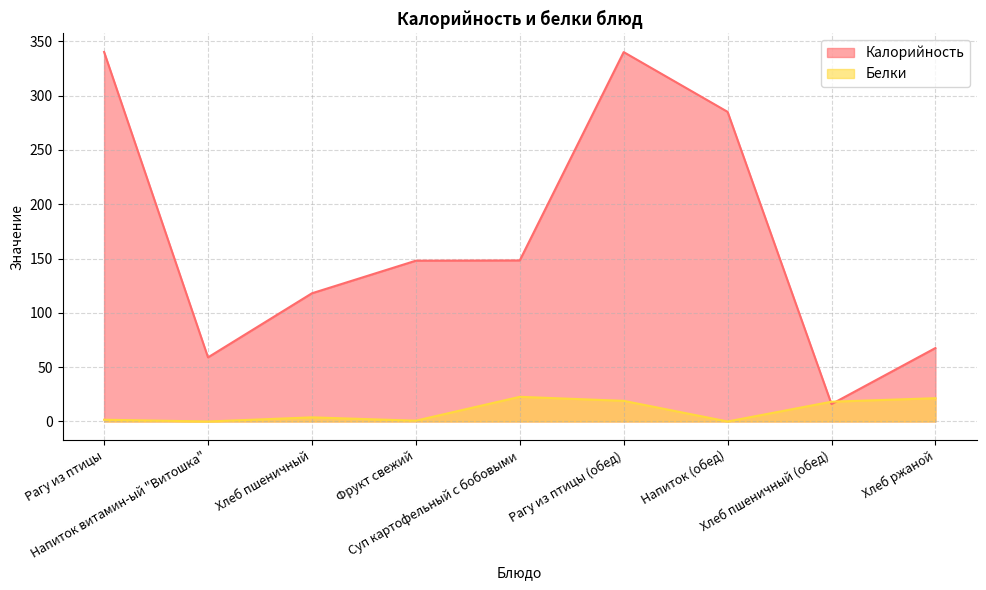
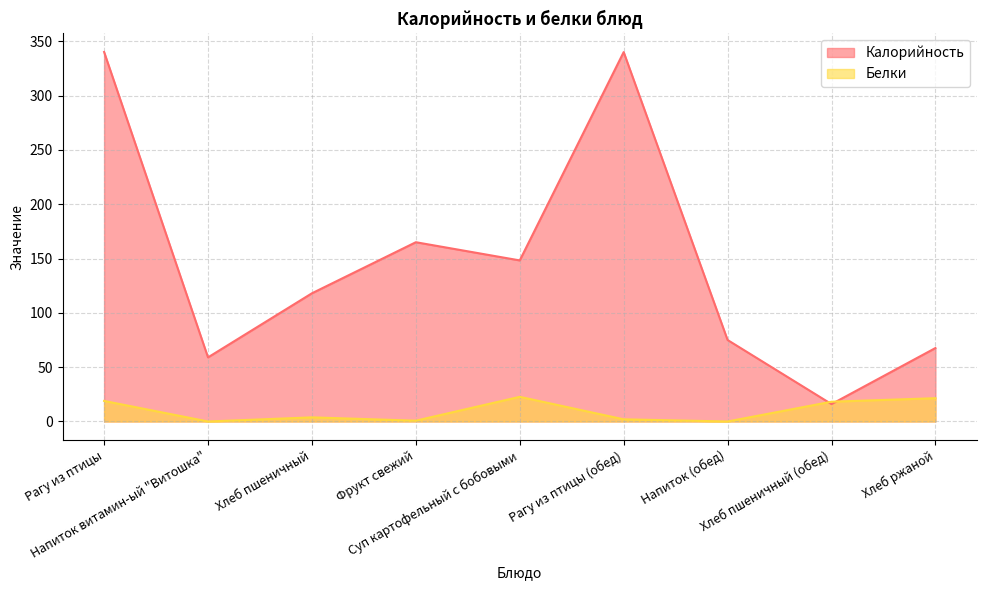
Белки, Рагу из птицы: 2 -> 19
Калорийность, Фрукт свежий: 148 -> 165
Белки, Рагу из птицы (обед): 19 -> 2
Калорийность, Напиток (обед): 285 -> 75
